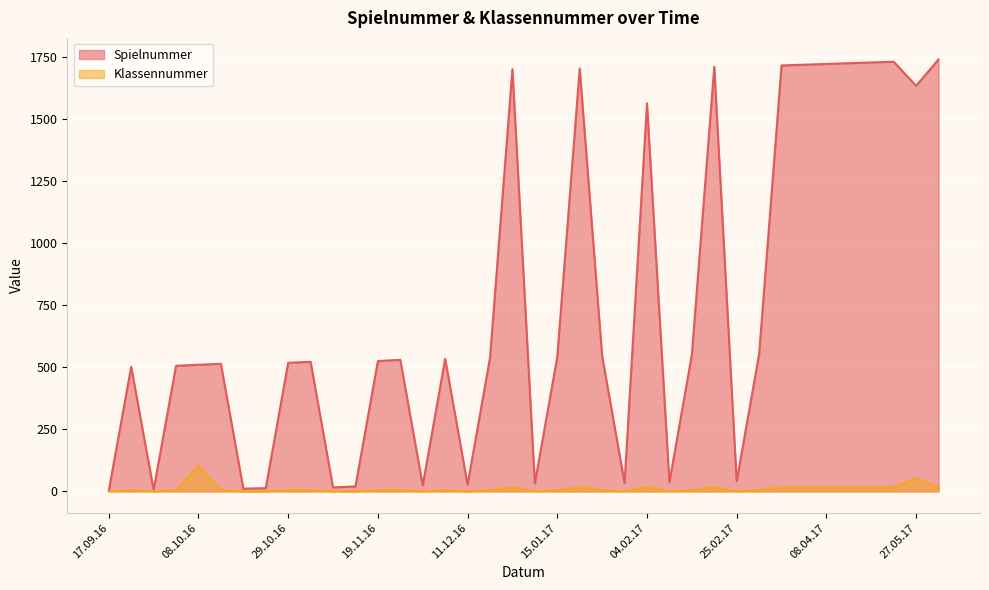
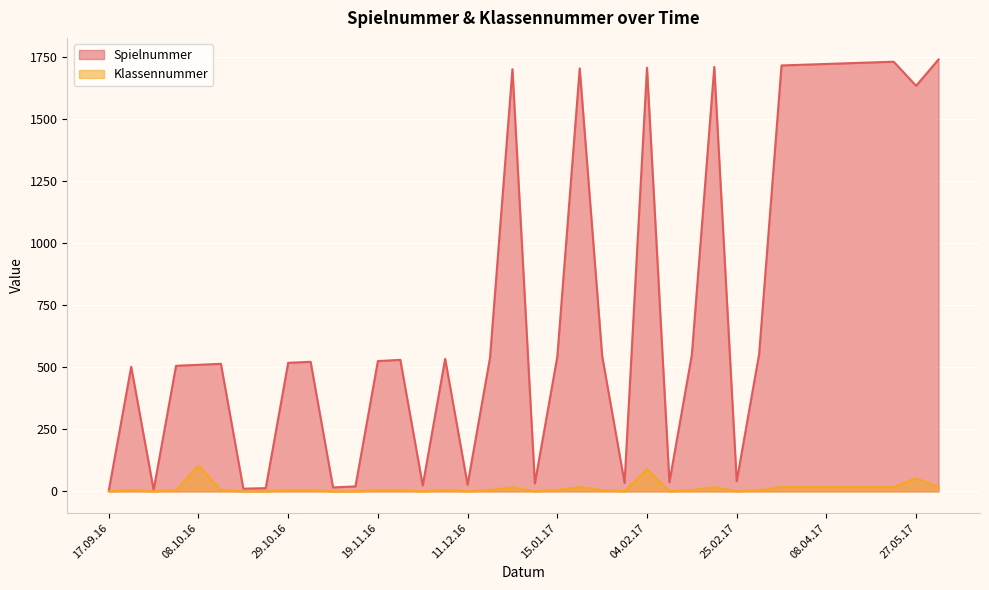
Spielnummer, 04.02.17: 1560 -> 1710
Klassennummer, 04.02.17: 20 -> 90
